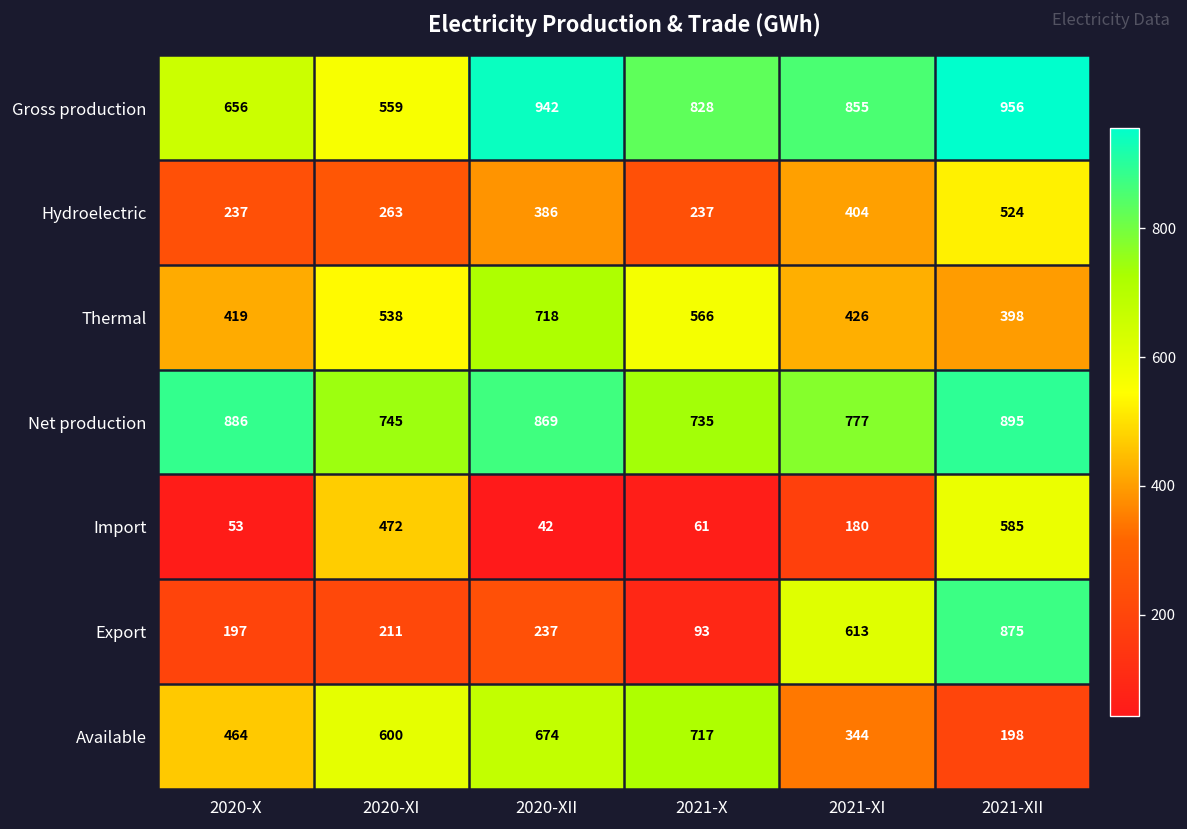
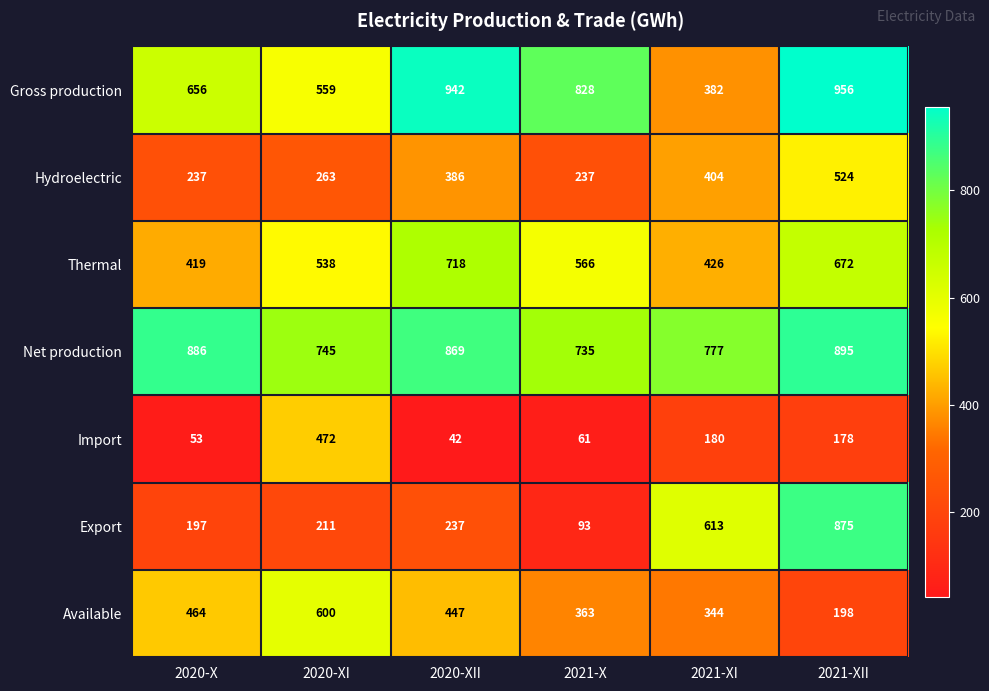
Gross production, 2021-XI: 855 -> 382
Thermal, 2021-XII: 398 -> 672
Import, 2021-XII: 585 -> 178
Available, 2020-XII: 674 -> 447
Available, 2021-X: 717 -> 363
